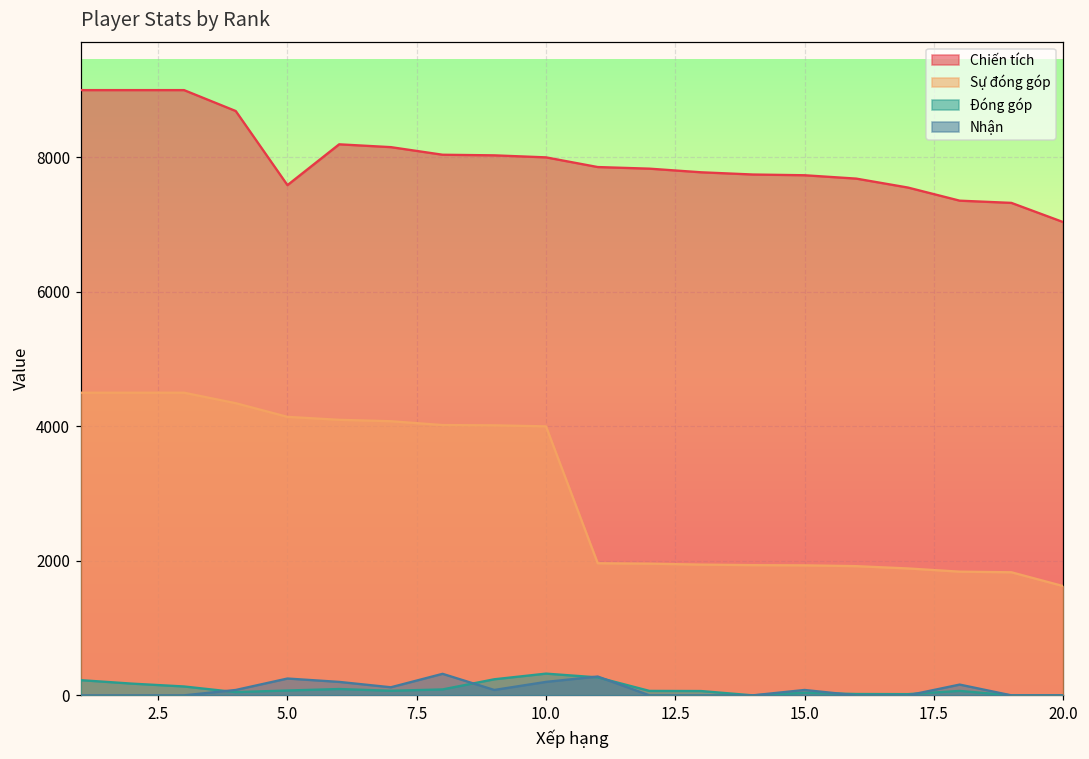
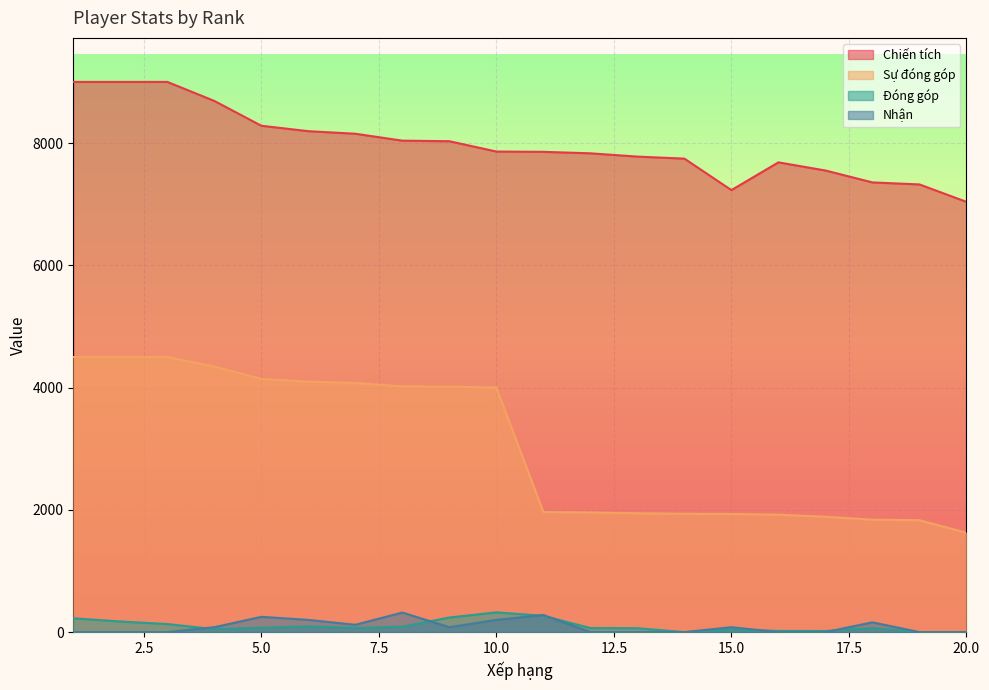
Chiến tích, 5.0: 7600 -> 8300
Chiến tích, 10.0: 8000 -> 7900
Chiến tích, 15.0: 7700 -> 7200
